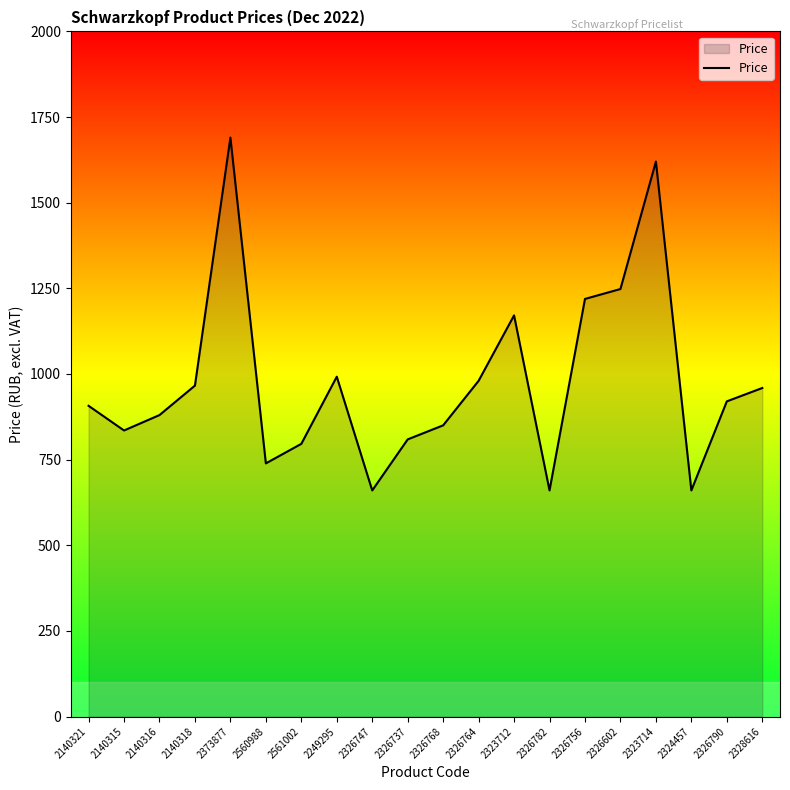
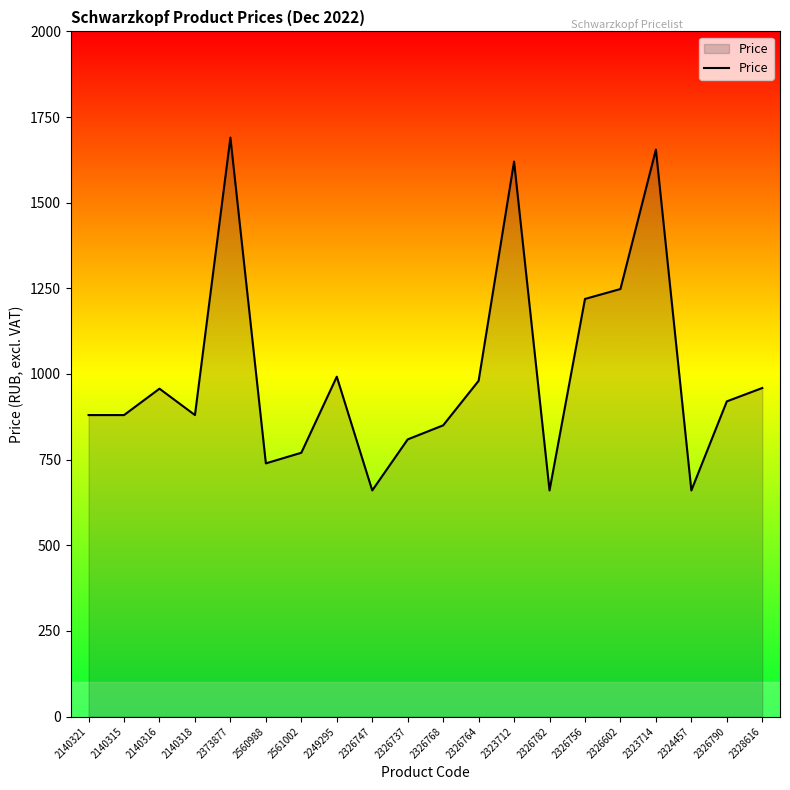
2140321: 910 -> 880
2140315: 840 -> 880
2140316: 880 -> 960
2140318: 970 -> 880
2561002: 800 -> 770
2323712: 1170 -> 1620
2323714: 1620 -> 1660
